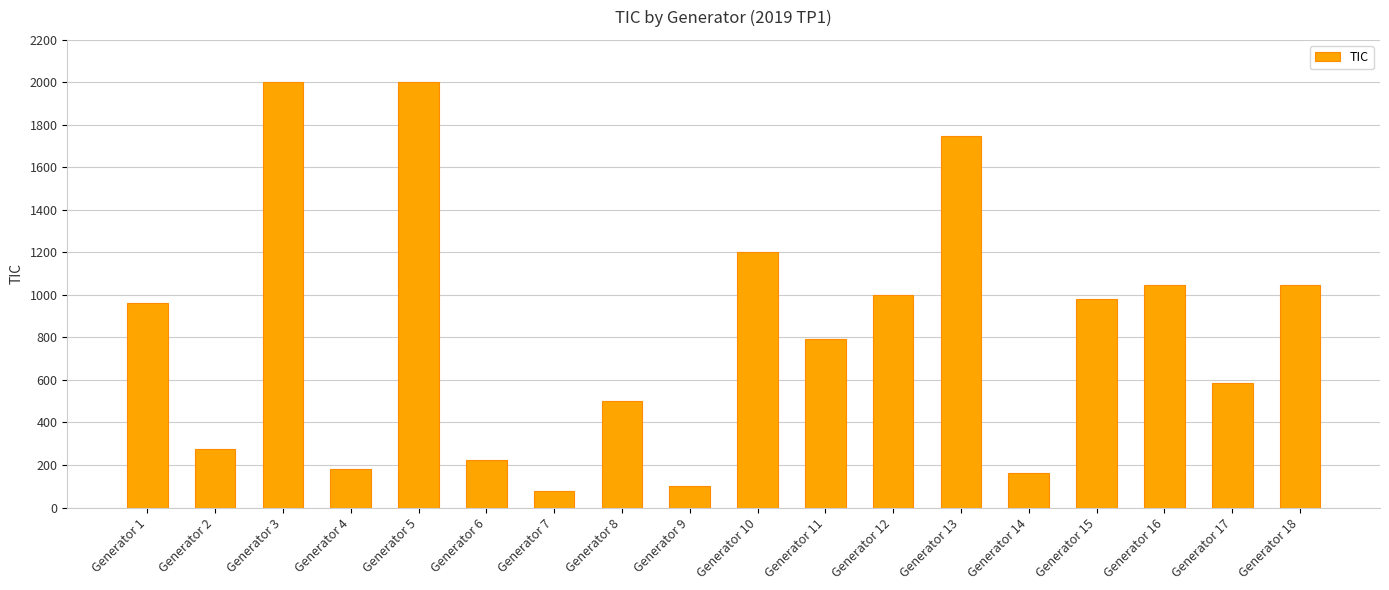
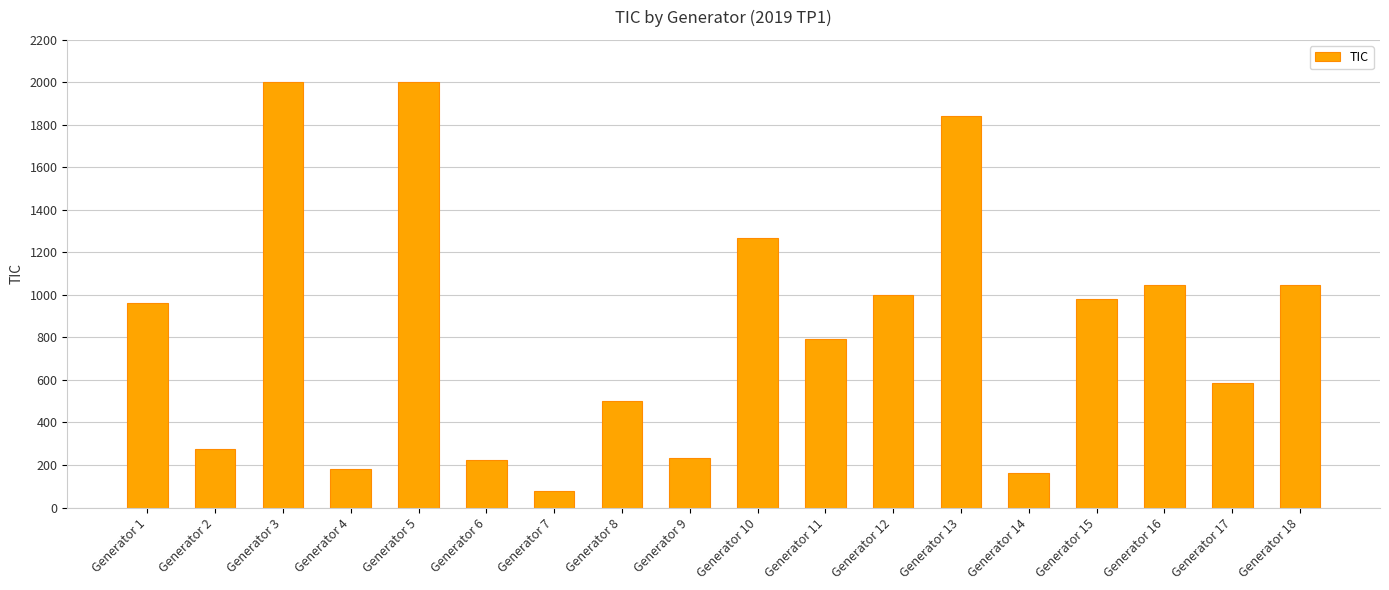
Generator 9: 100 -> 240
Generator 10: 1200 -> 1270
Generator 13: 1750 -> 1840
